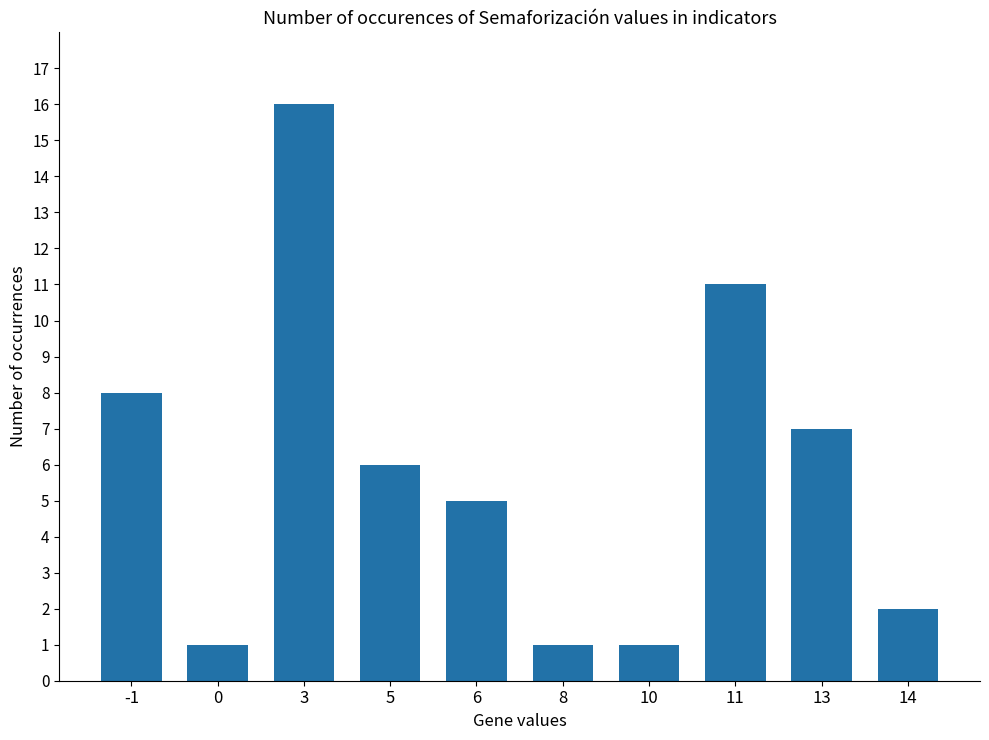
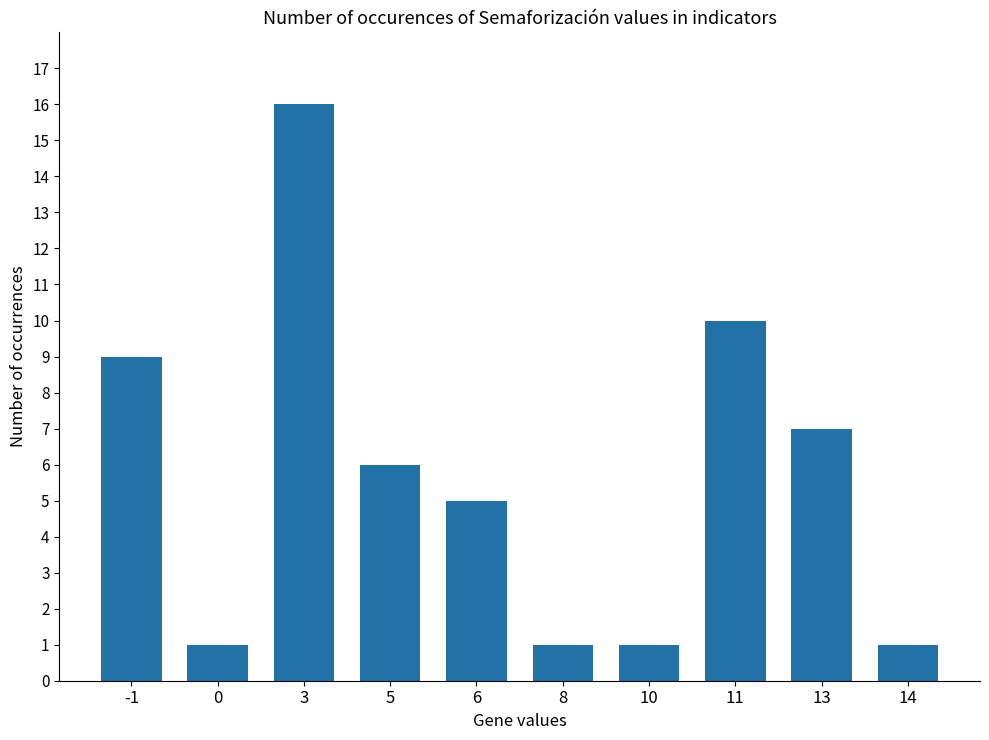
-1: 8 -> 9
11: 11 -> 10
14: 2 -> 1
